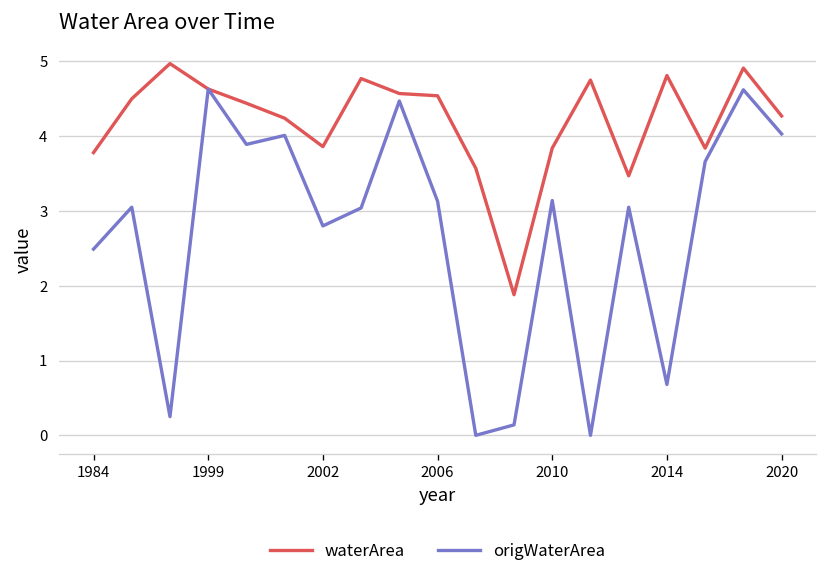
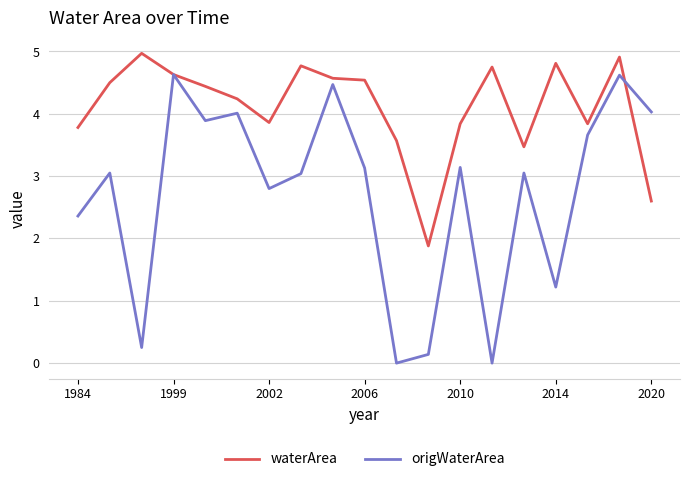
origWaterArea, 1984: 2.5 -> 2.4
origWaterArea, 2014: 0.7 -> 1.2
waterArea, 2020: 4.3 -> 2.6
